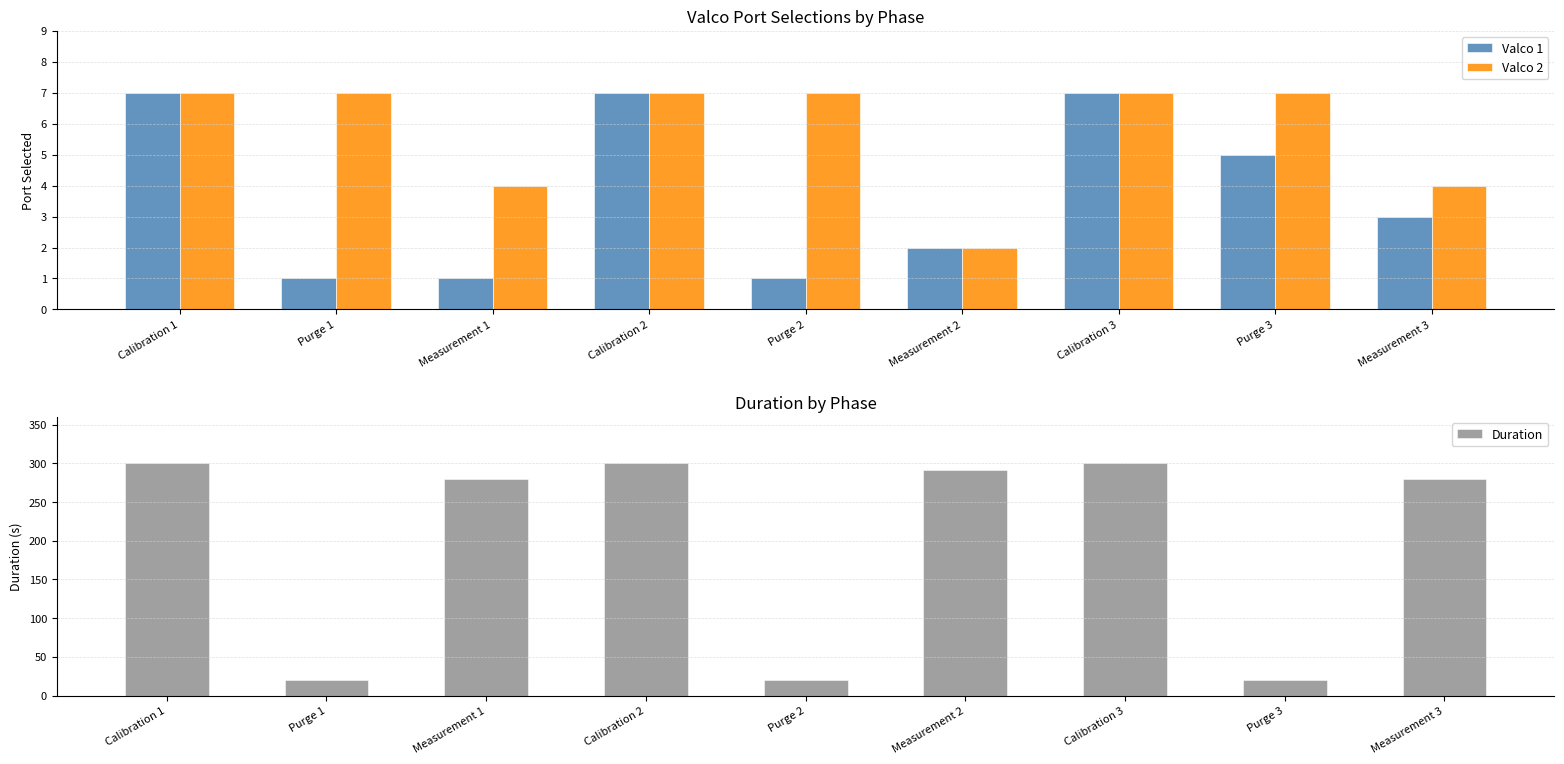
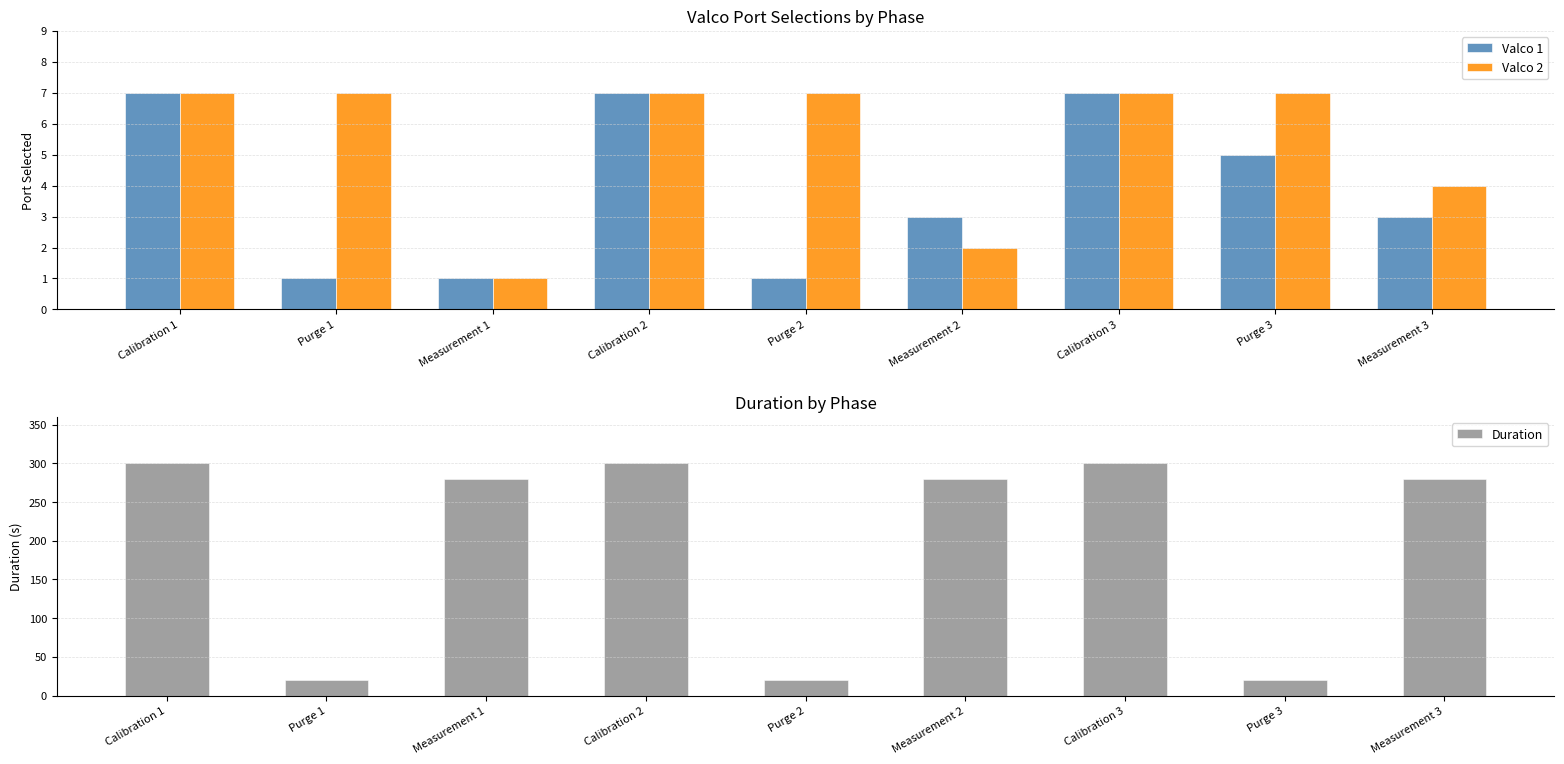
Valco Port Selections by Phase, Valco 2, Measurement 1: 4 -> 1
Valco Port Selections by Phase, Valco 1, Measurement 2: 2 -> 3
Duration by Phase, Measurement 2: 290 -> 280
